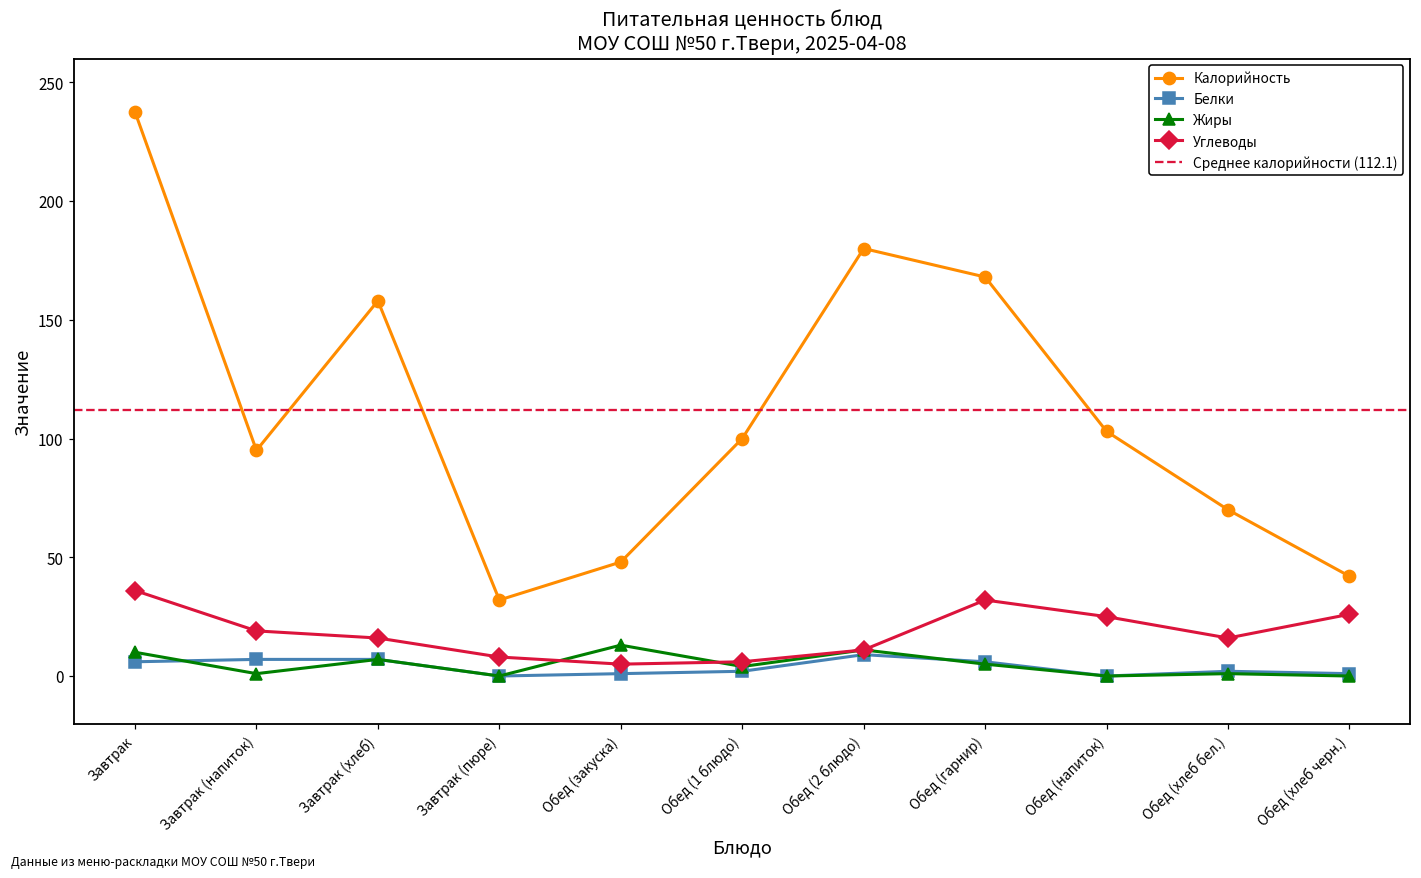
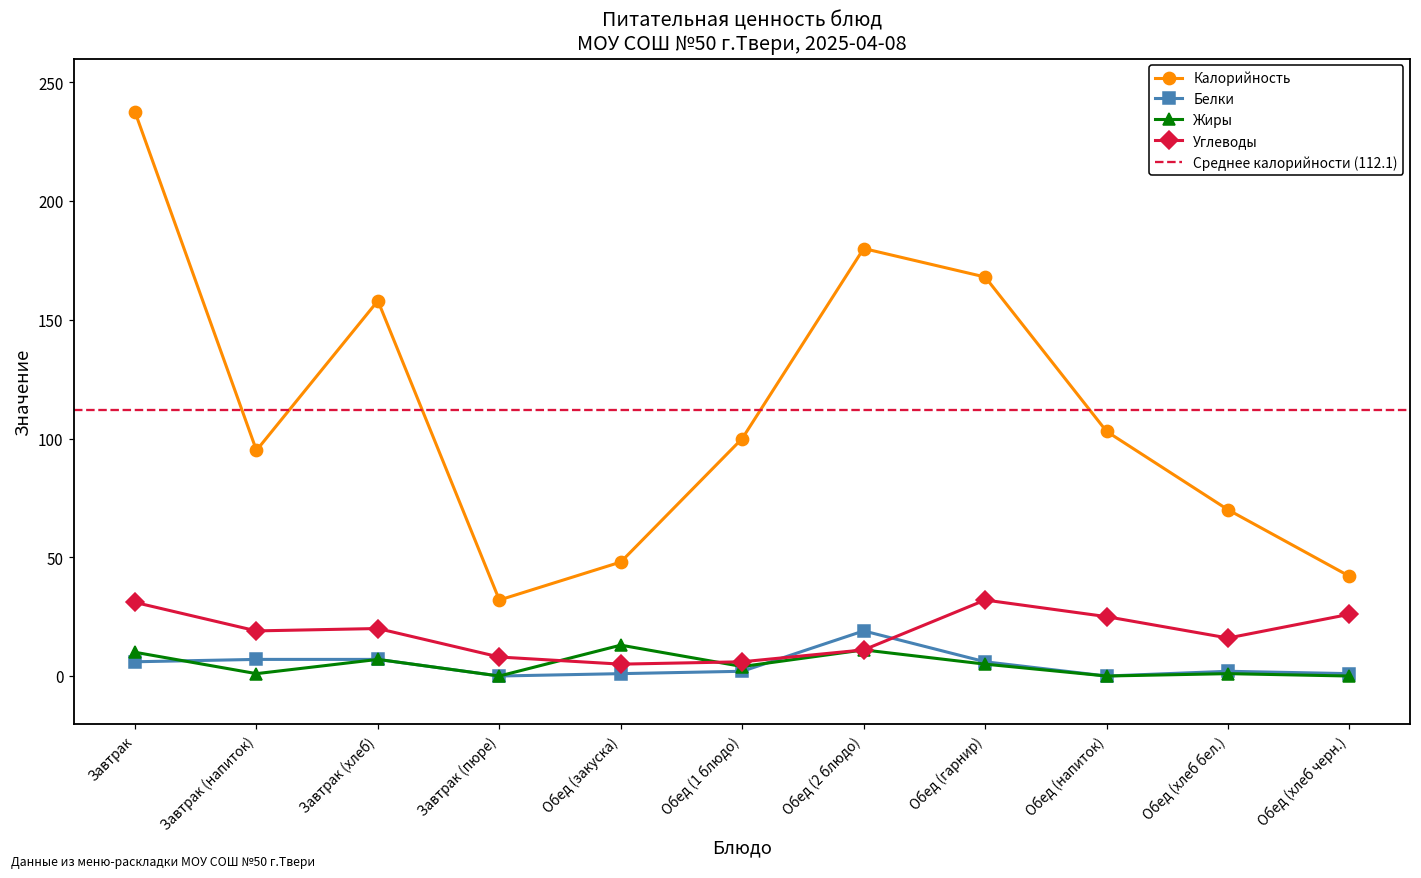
Углеводы, Завтрак: 36 -> 31
Углеводы, Завтрак (хлеб): 16 -> 20
Белки, Обед (2 блюдо): 9 -> 19
